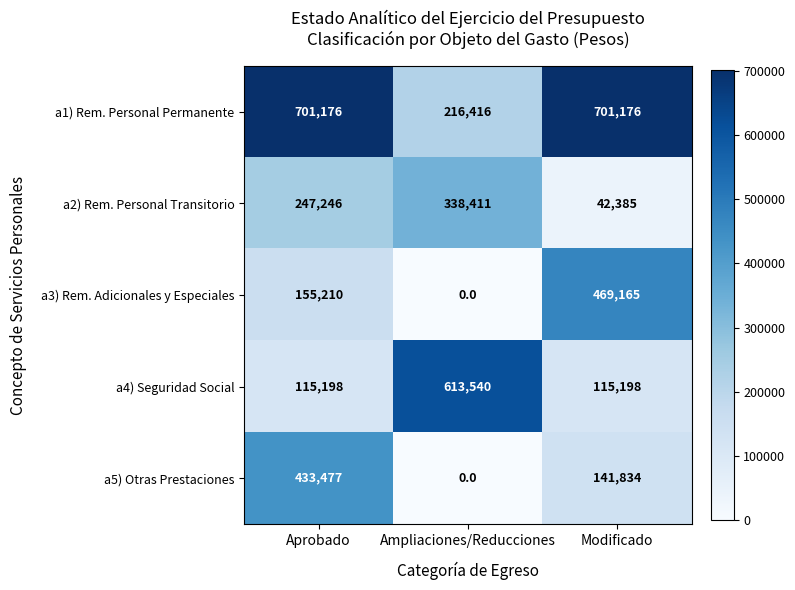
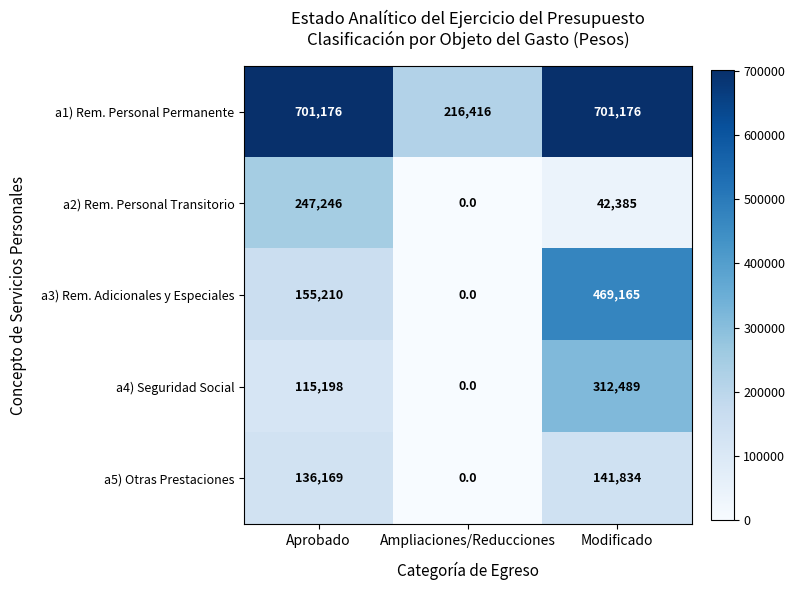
a2) Rem. Personal Transitorio, Ampliaciones/Reducciones: 338,411 -> 0.0
a4) Seguridad Social, Ampliaciones/Reducciones: 613,540 -> 0.0
a4) Seguridad Social, Modificado: 115,198 -> 312,489
a5) Otras Prestaciones, Aprobado: 433,477 -> 136,169
